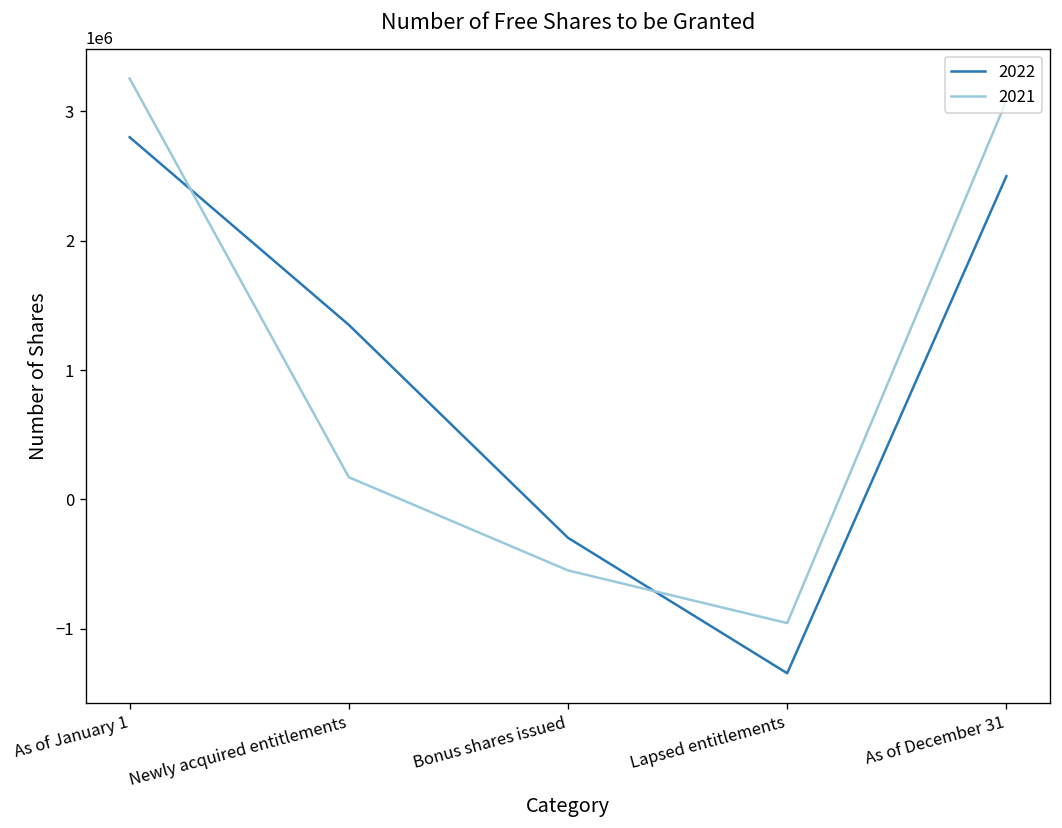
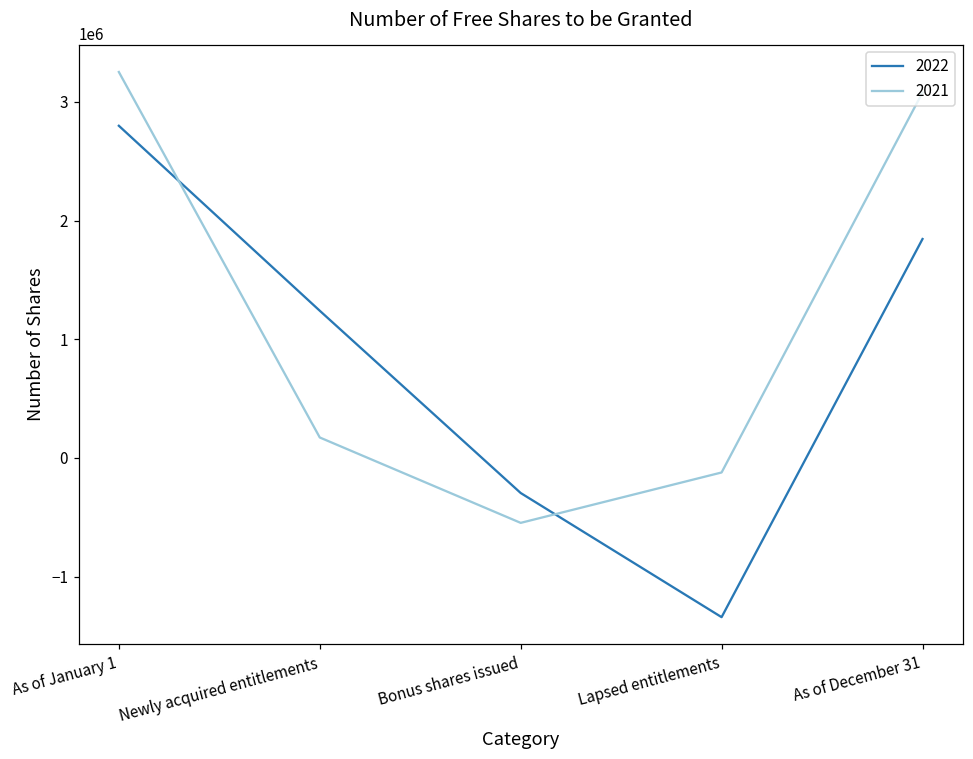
2022, Newly acquired entitlements: 1350000 -> 1240000
2021, Lapsed entitlements: -950000 -> -120000
2022, As of December 31: 2500000 -> 1840000
